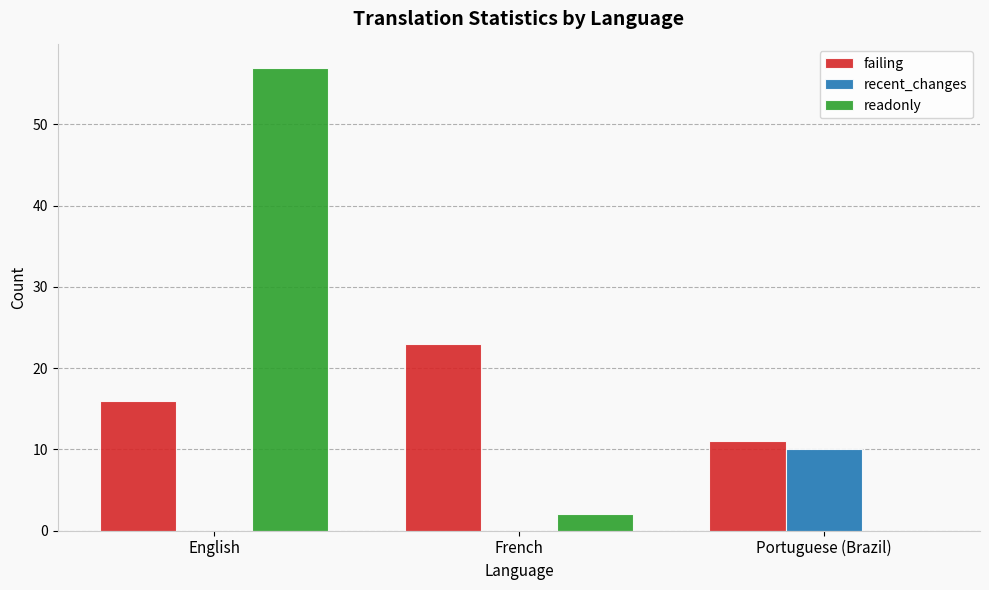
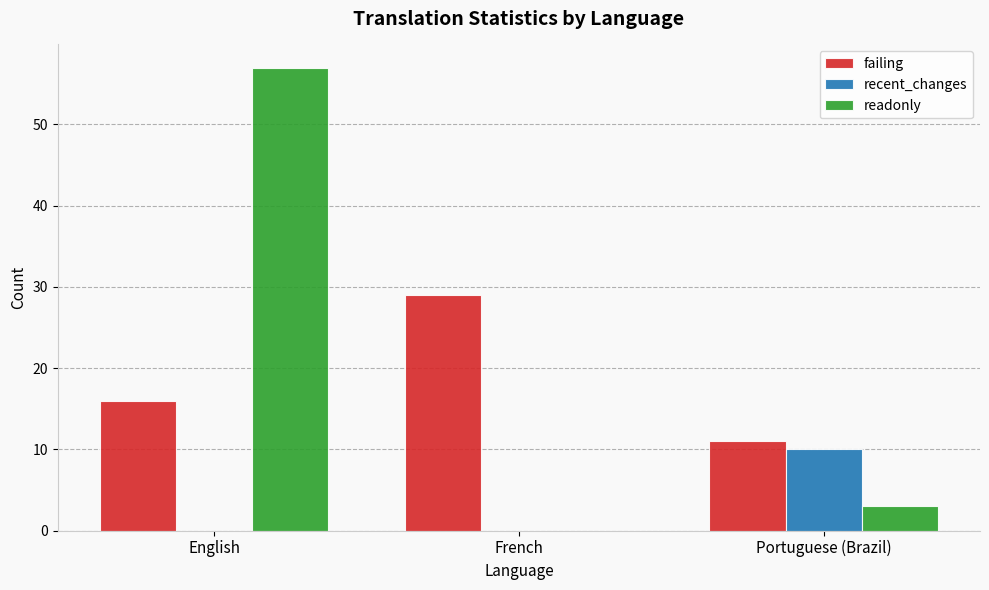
failing, French: 23 -> 29
readonly, French: 2 -> 0
readonly, Portuguese (Brazil): 0 -> 3
